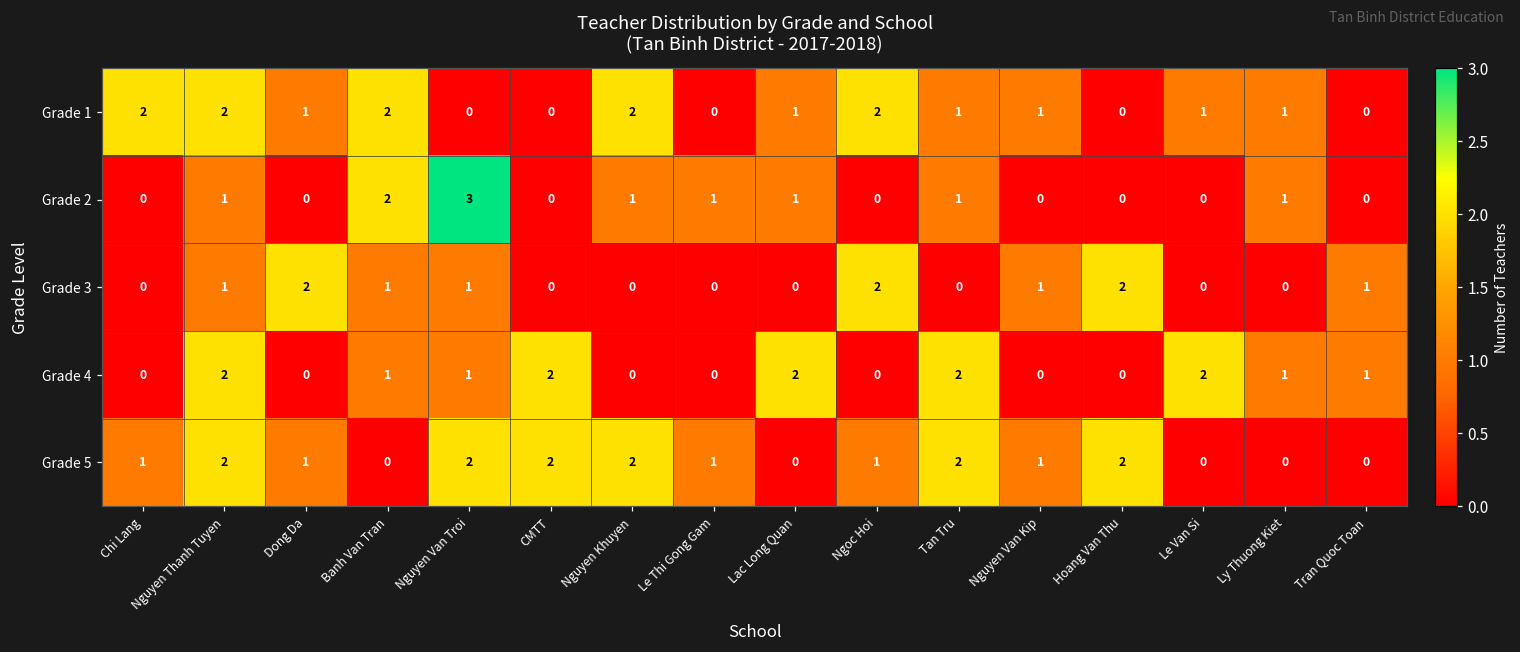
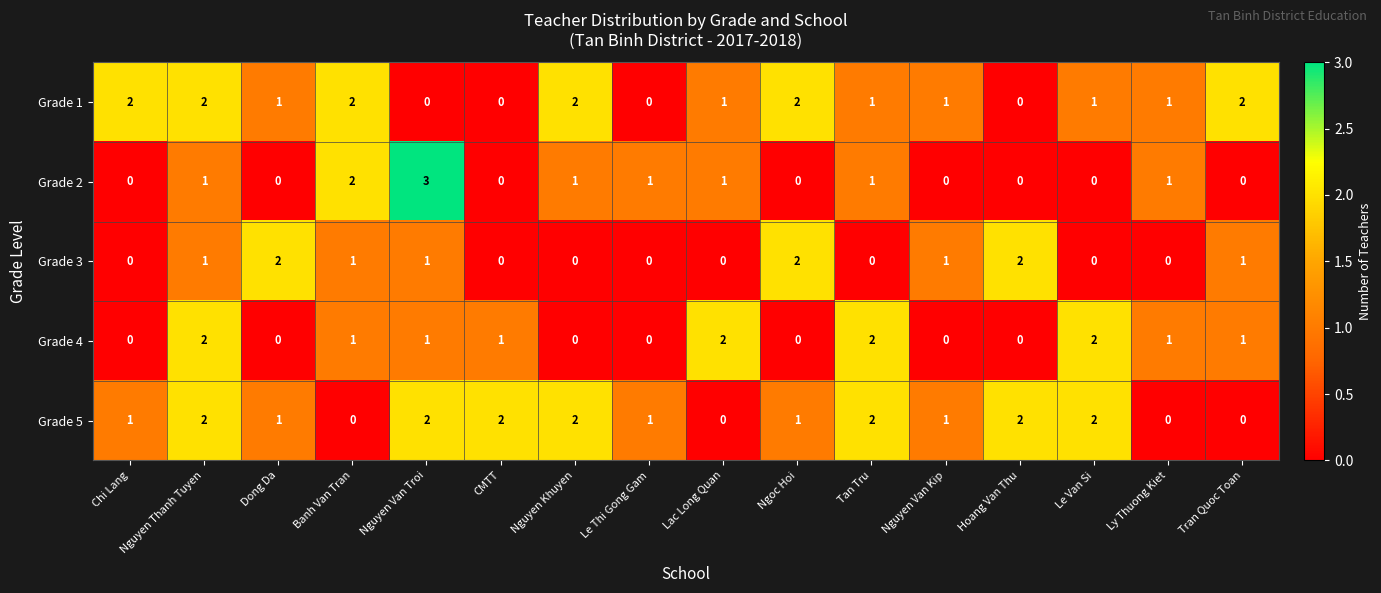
Grade 1, Tran Quoc Toan: 0 -> 2
Grade 4, CMTT: 2 -> 1
Grade 5, Le Van Si: 0 -> 2
